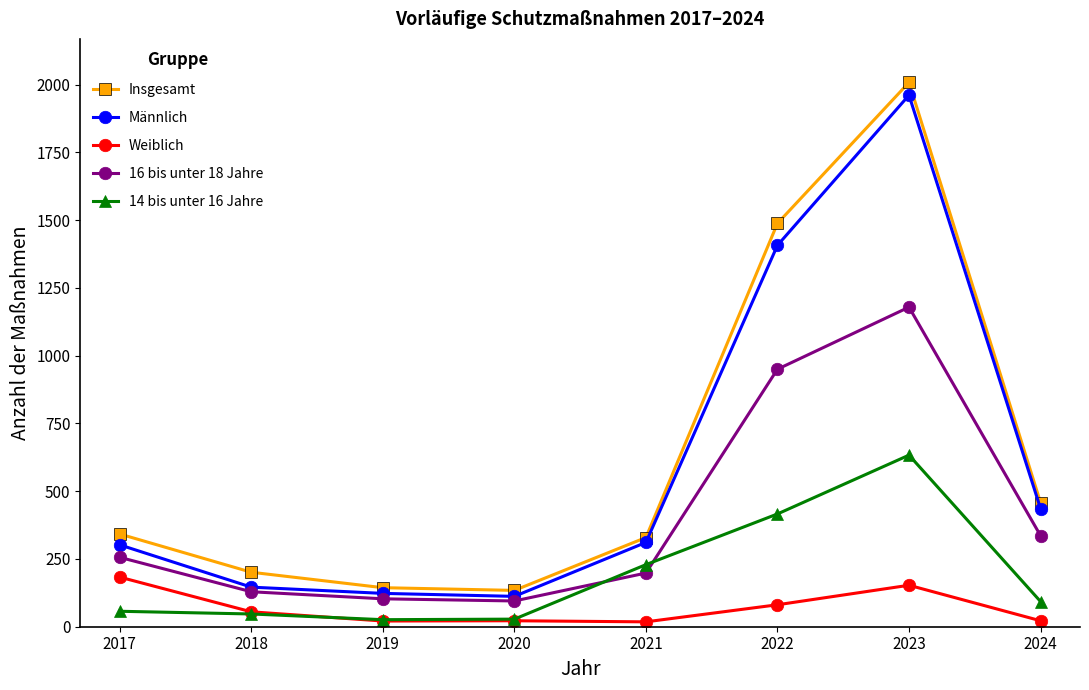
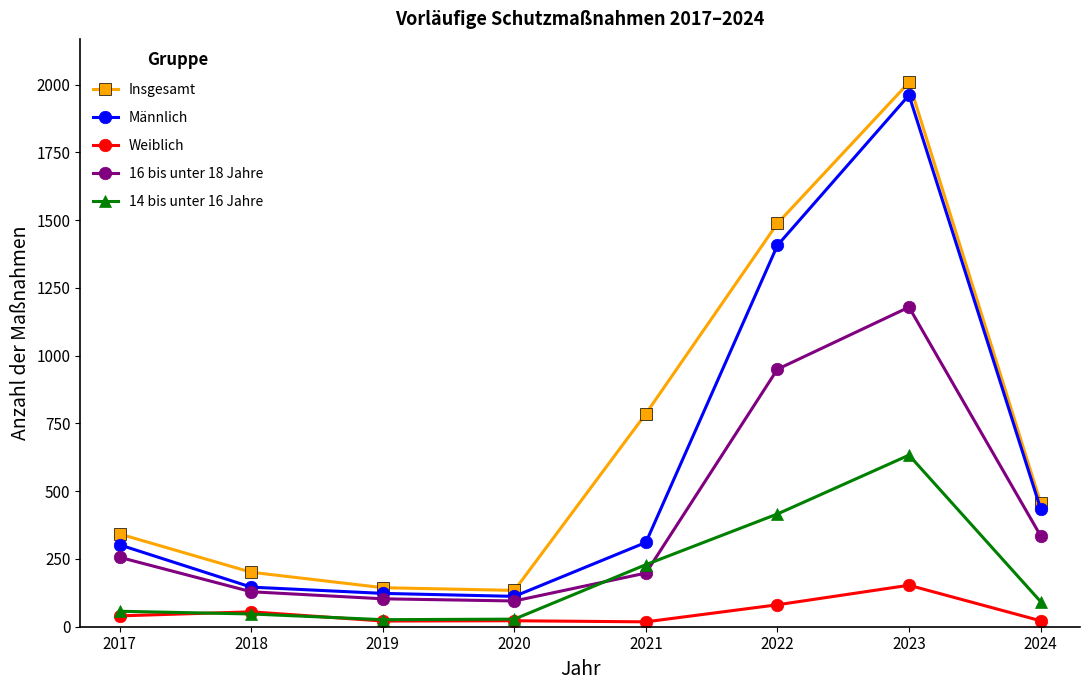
Weiblich, 2017: 180 -> 40
Insgesamt, 2021: 330 -> 790
